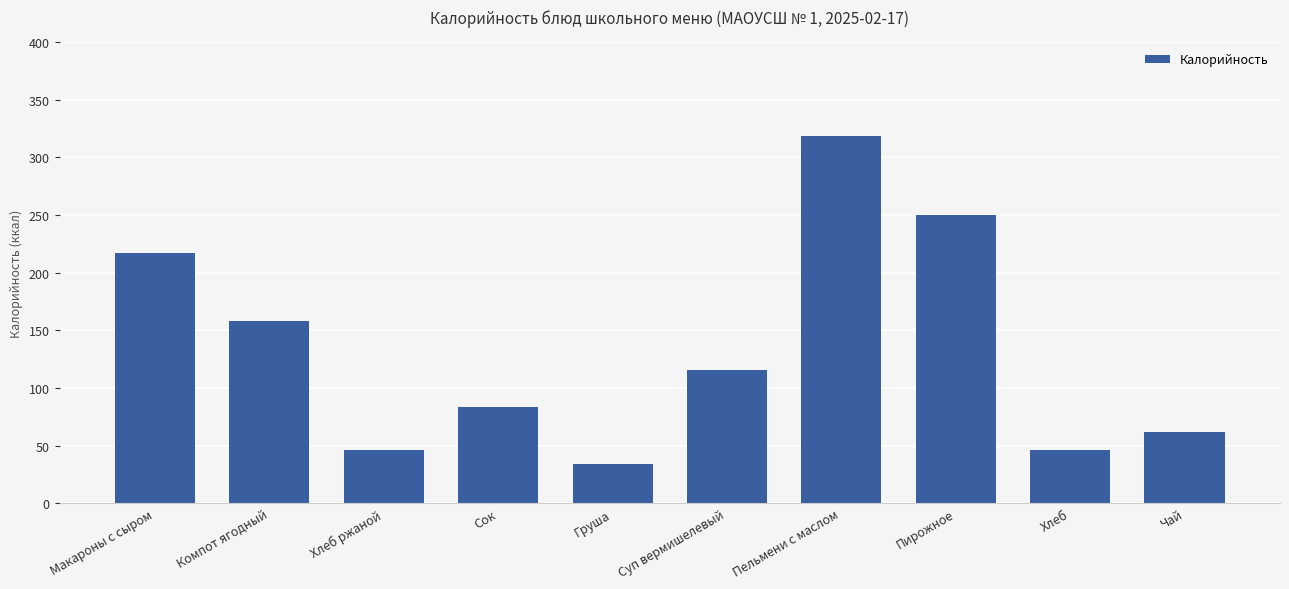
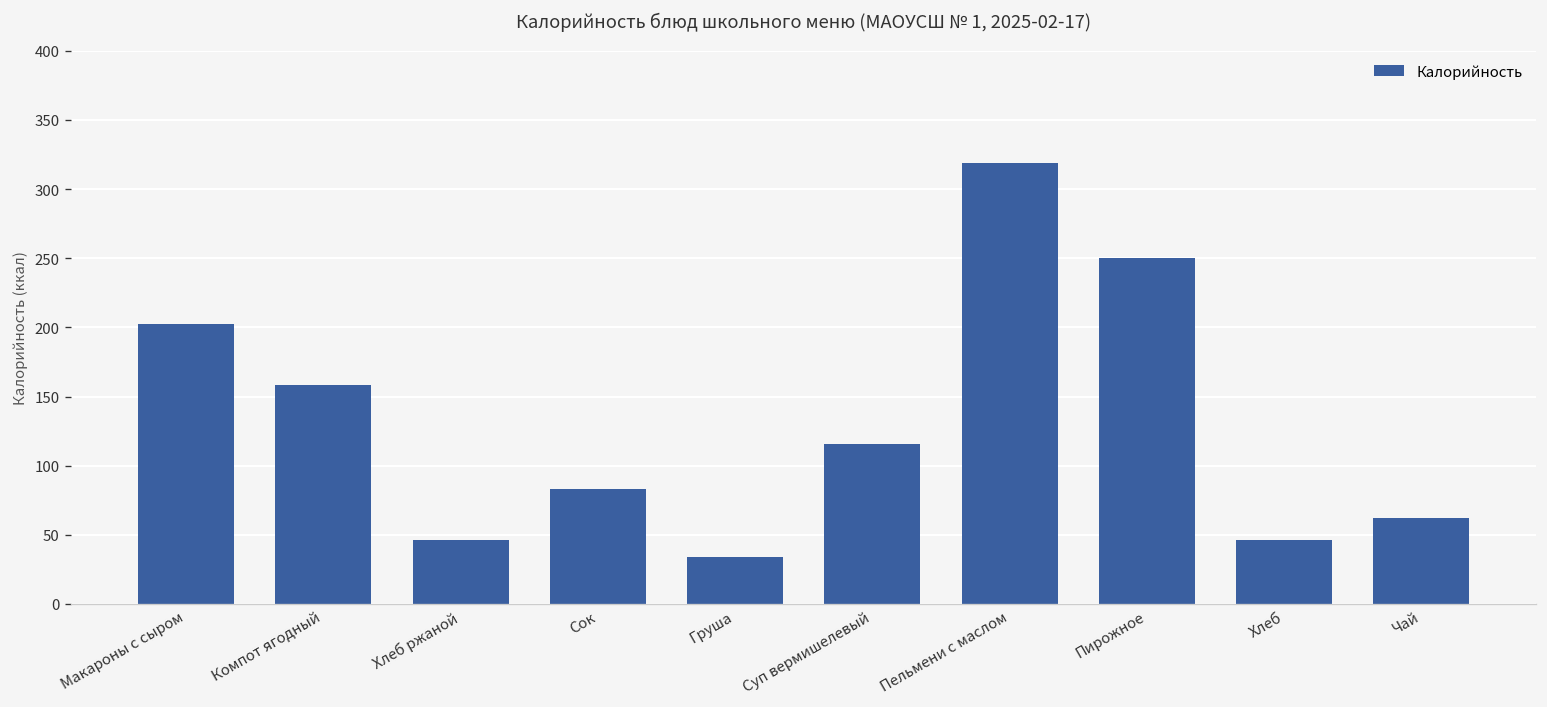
Макароны с сыром: 217 -> 203
